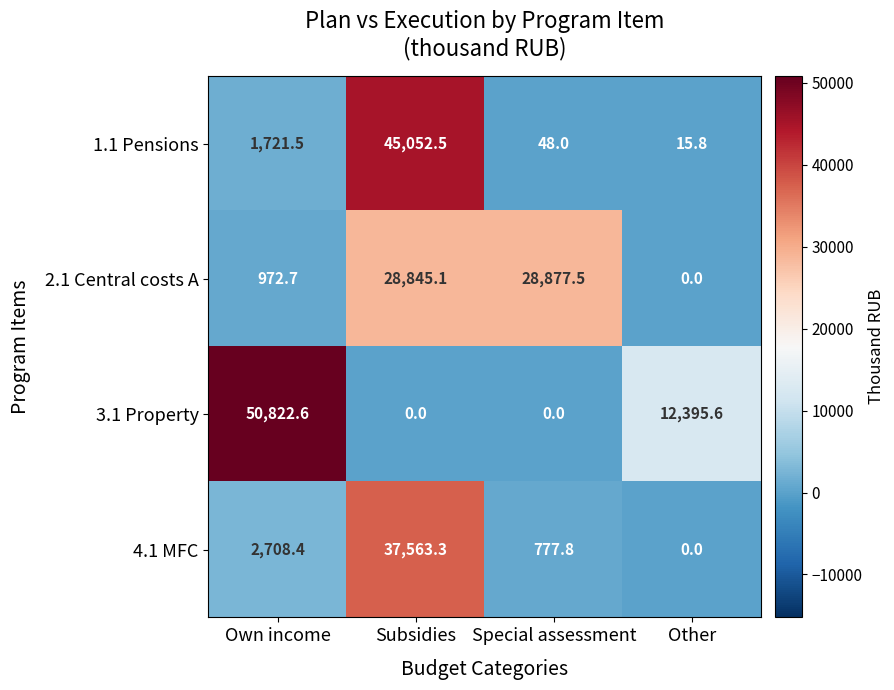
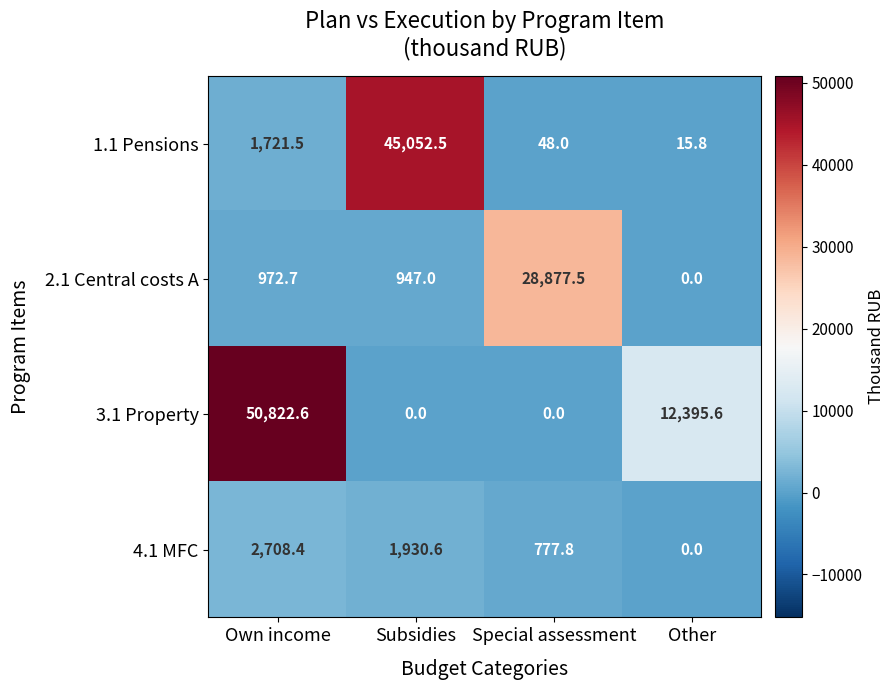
2.1 Central costs A, Subsidies: 28,845.1 -> 947.0
4.1 MFC, Subsidies: 37,563.3 -> 1,930.6
